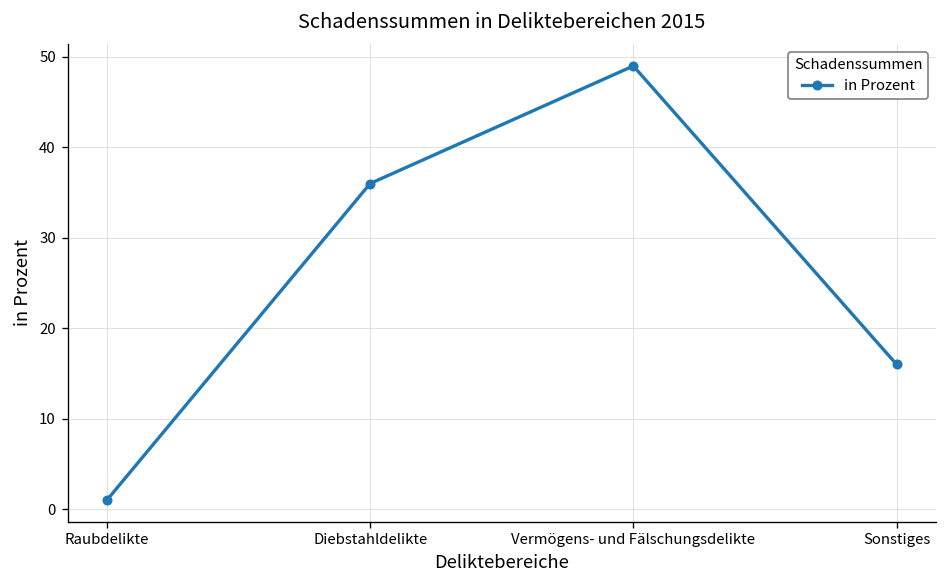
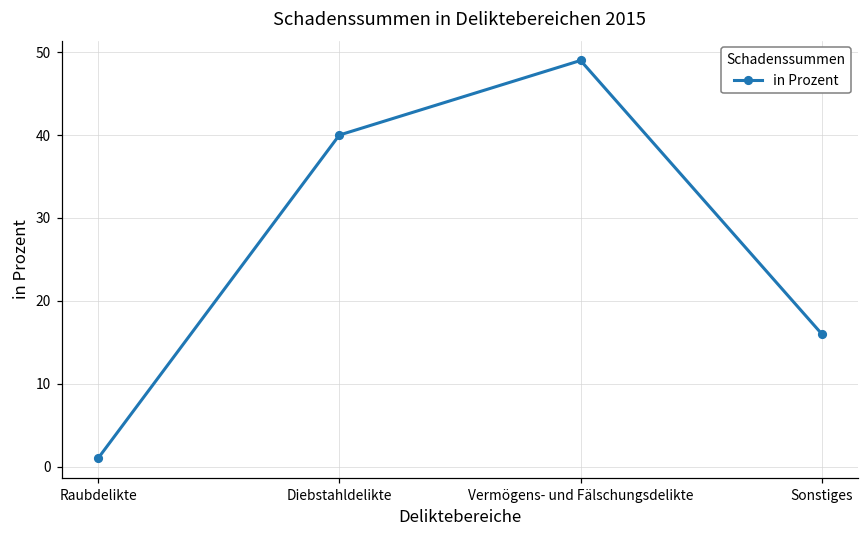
Diebstahldelikte: 36 -> 40
